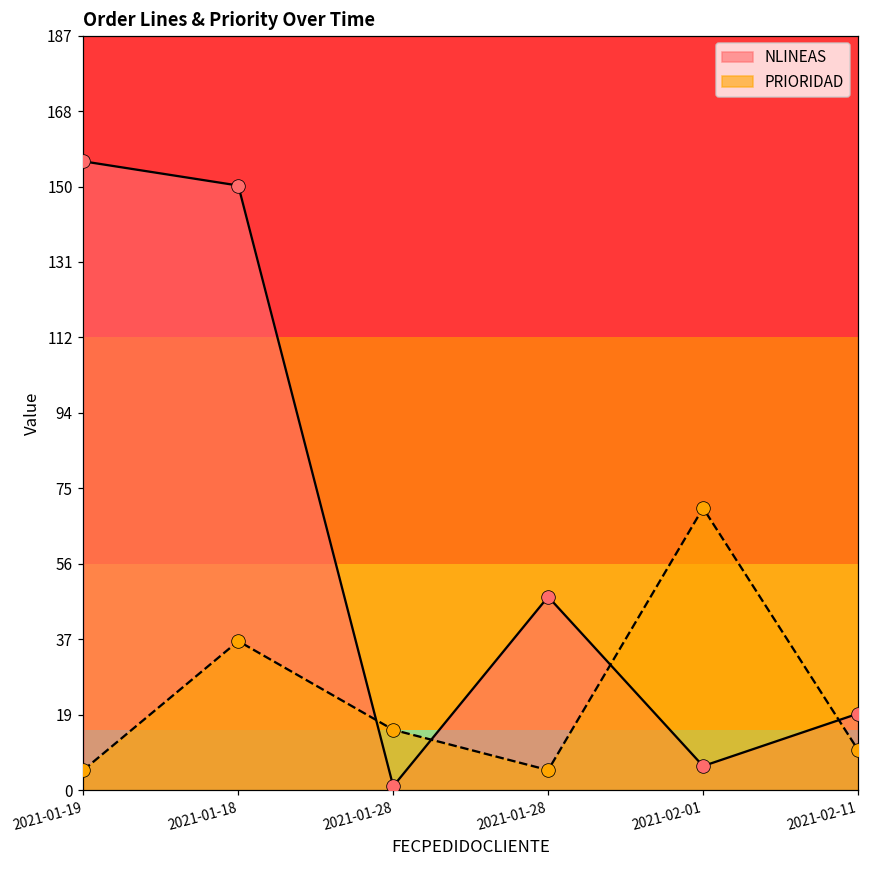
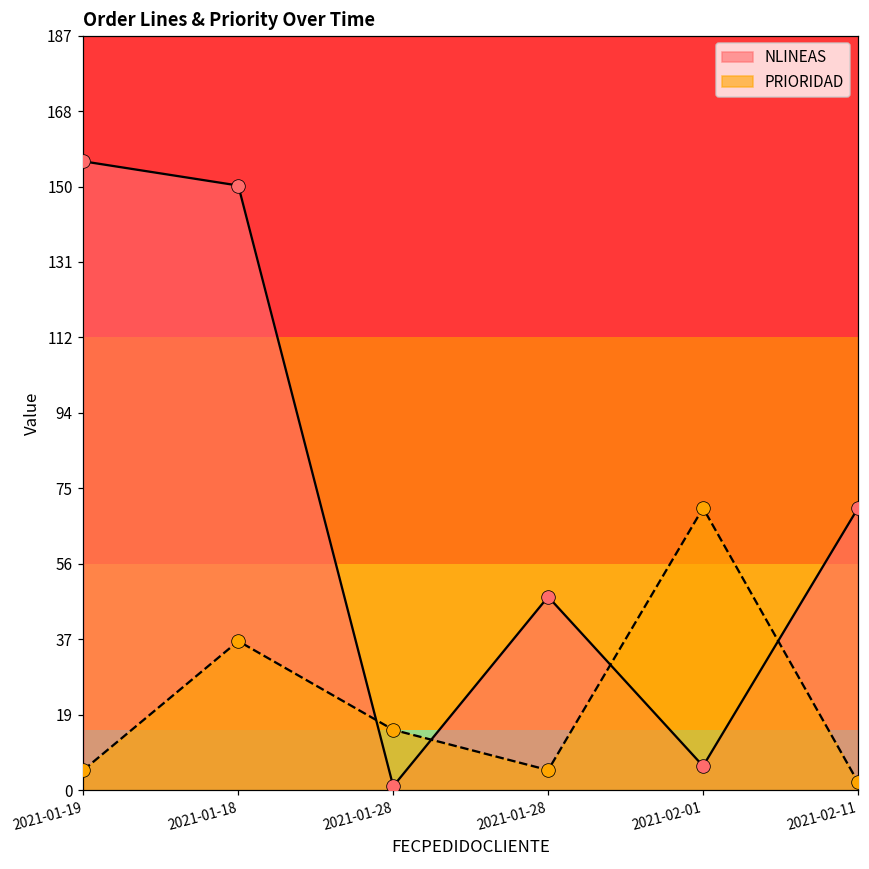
NLINEAS, 2021-02-11: 19 -> 70
PRIORIDAD, 2021-02-11: 10 -> 2
